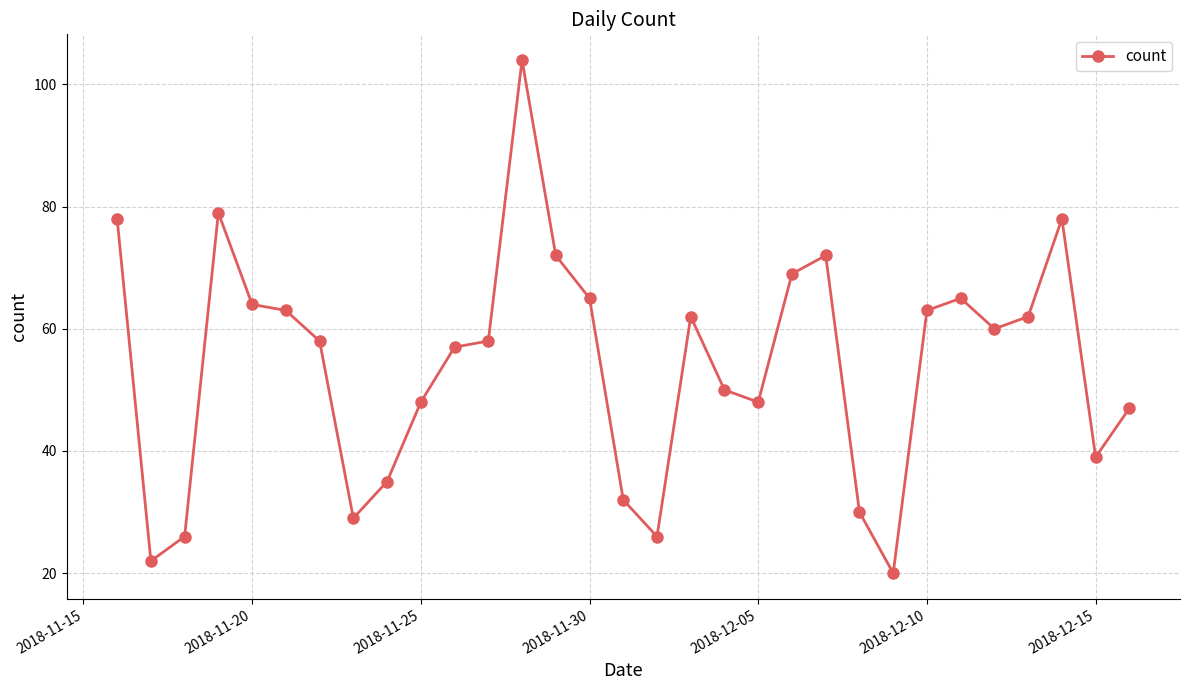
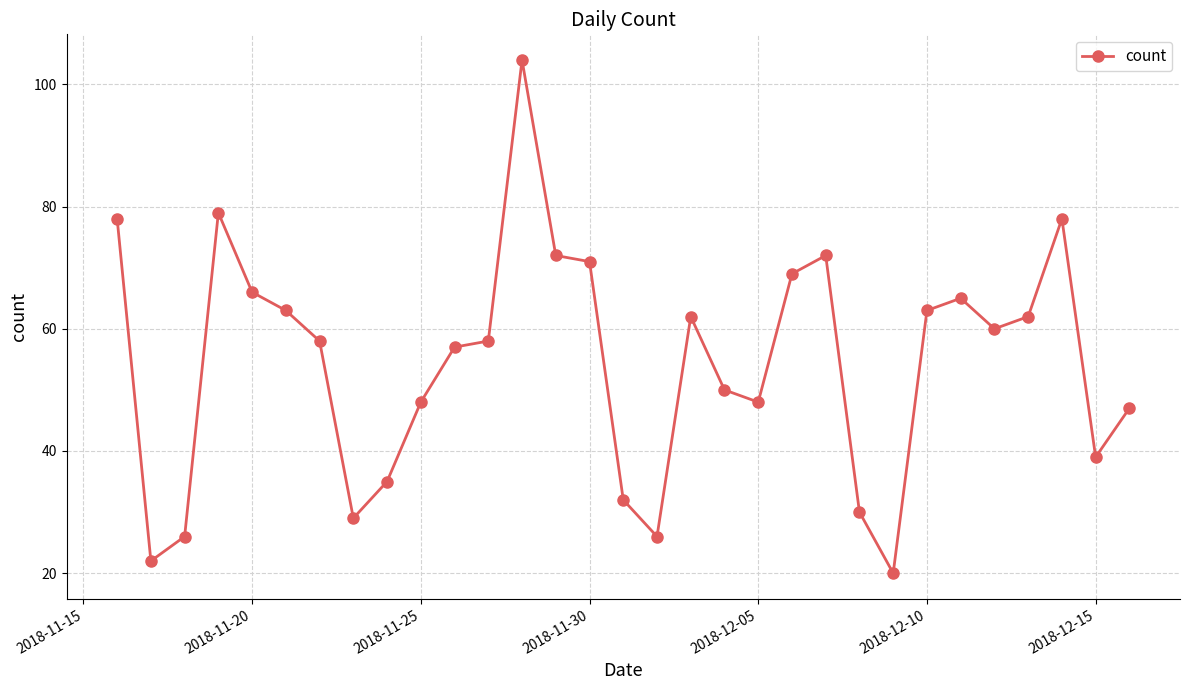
2018-11-20: 64 -> 66
2018-11-30: 65 -> 71
